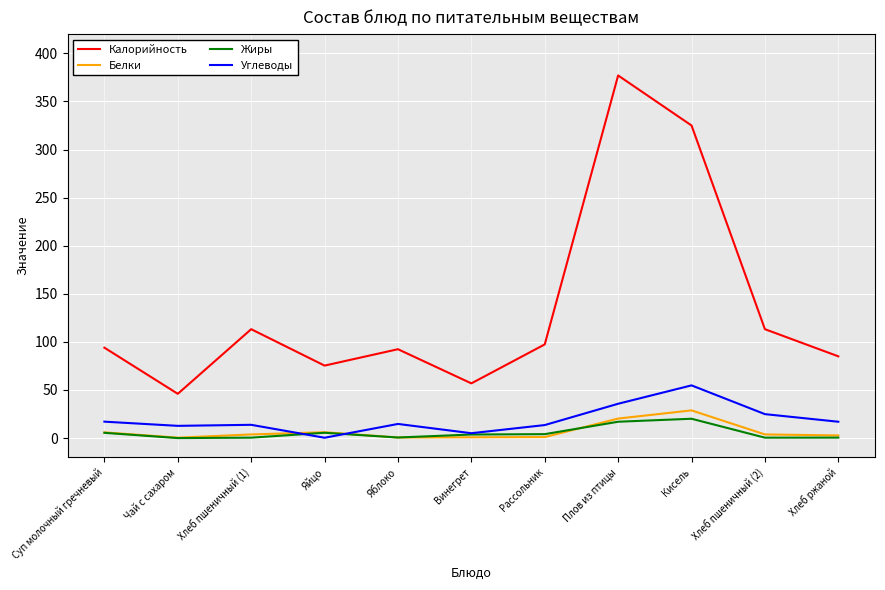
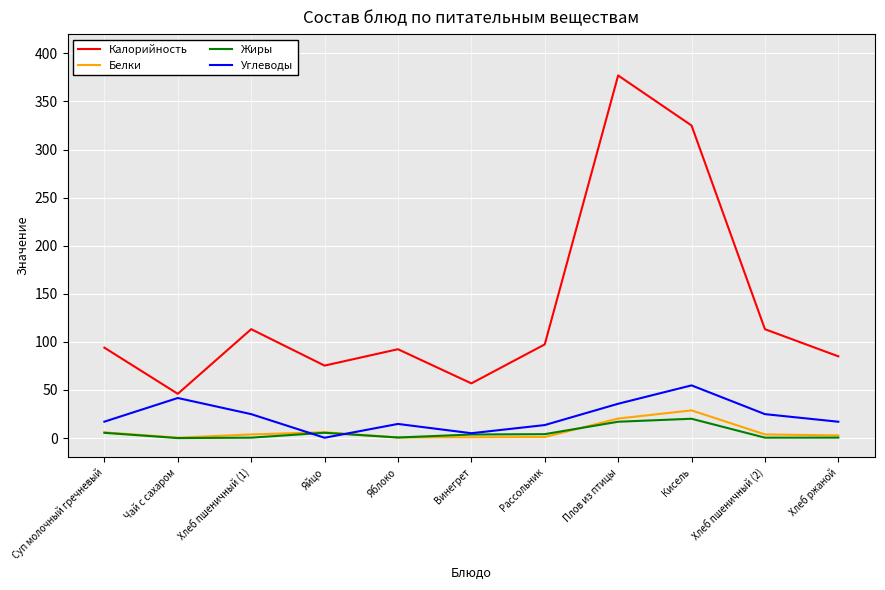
Углеводы, Чай с сахаром: 10 -> 40
Углеводы, Хлеб пшеничный (1): 10 -> 20
